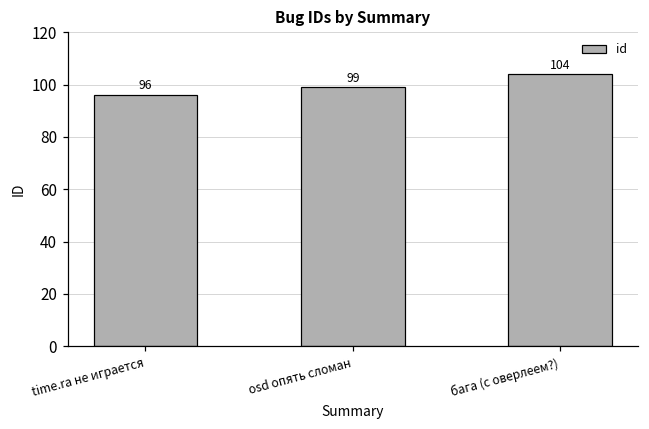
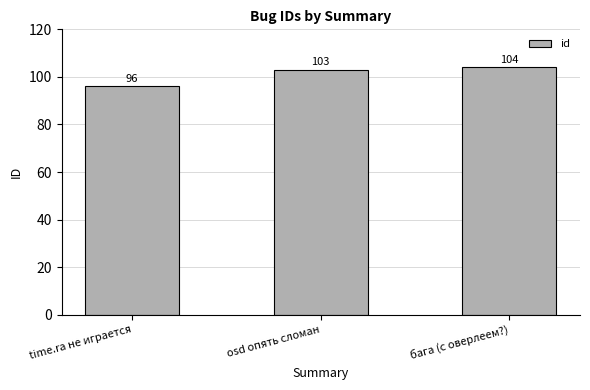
osd опять сломан: 99 -> 103
